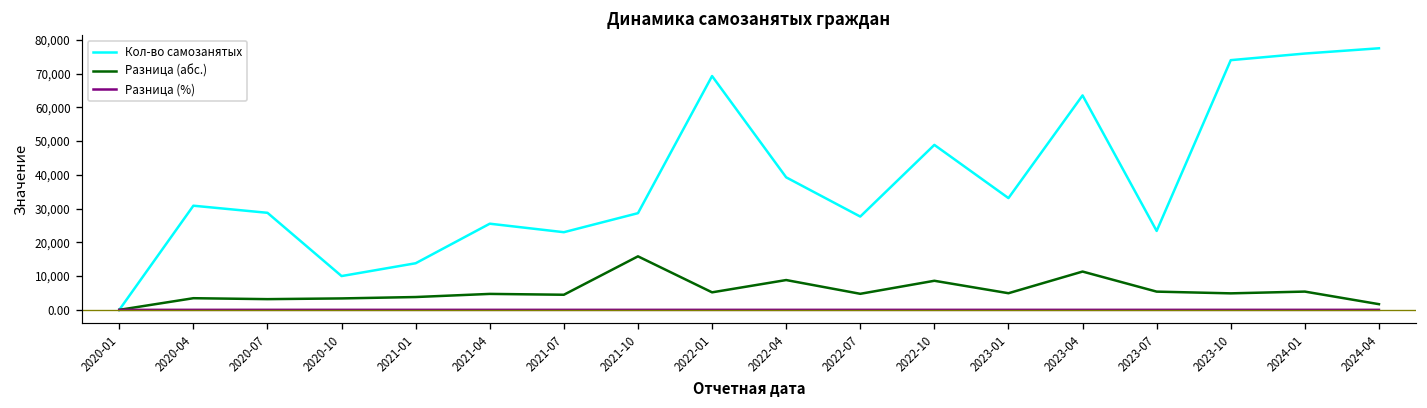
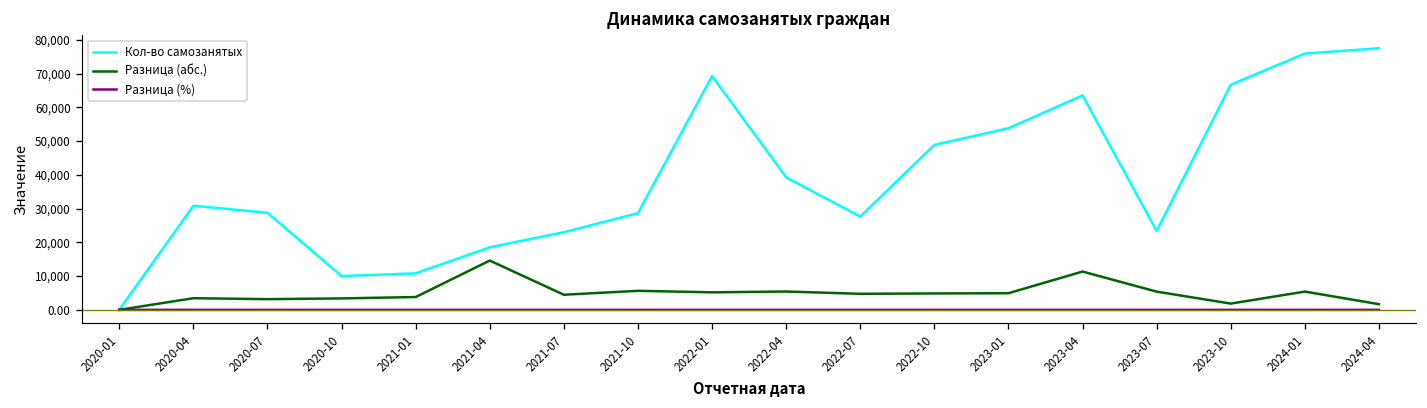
Кол-во самозанятых, 2021-01: 14,000 -> 11,000
Кол-во самозанятых, 2021-04: 26,000 -> 19,000
Разница (абс.), 2021-04: 5,000 -> 15,000
Разница (абс.), 2021-10: 16,000 -> 6,000
Разница (абс.), 2022-04: 9,000 -> 5,000
Разница (абс.), 2022-10: 9,000 -> 5,000
Кол-во самозанятых, 2023-01: 33,000 -> 54,000
Кол-во самозанятых, 2023-10: 74,000 -> 67,000
Разница (абс.), 2023-10: 5,000 -> 2,000
